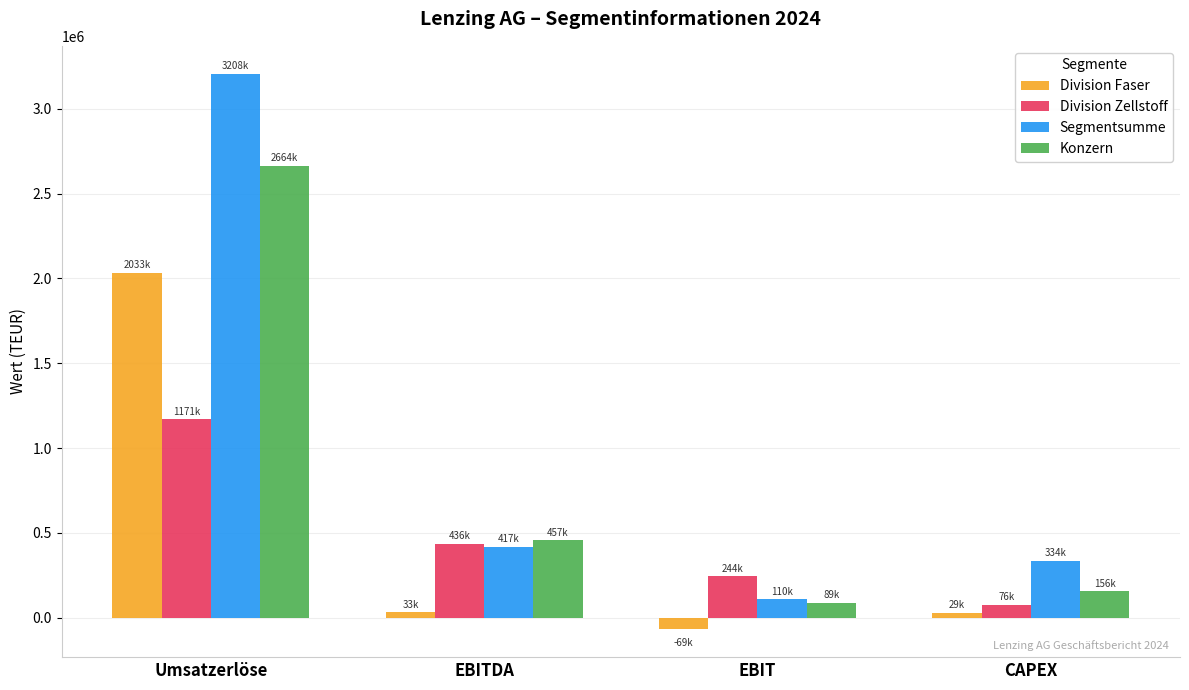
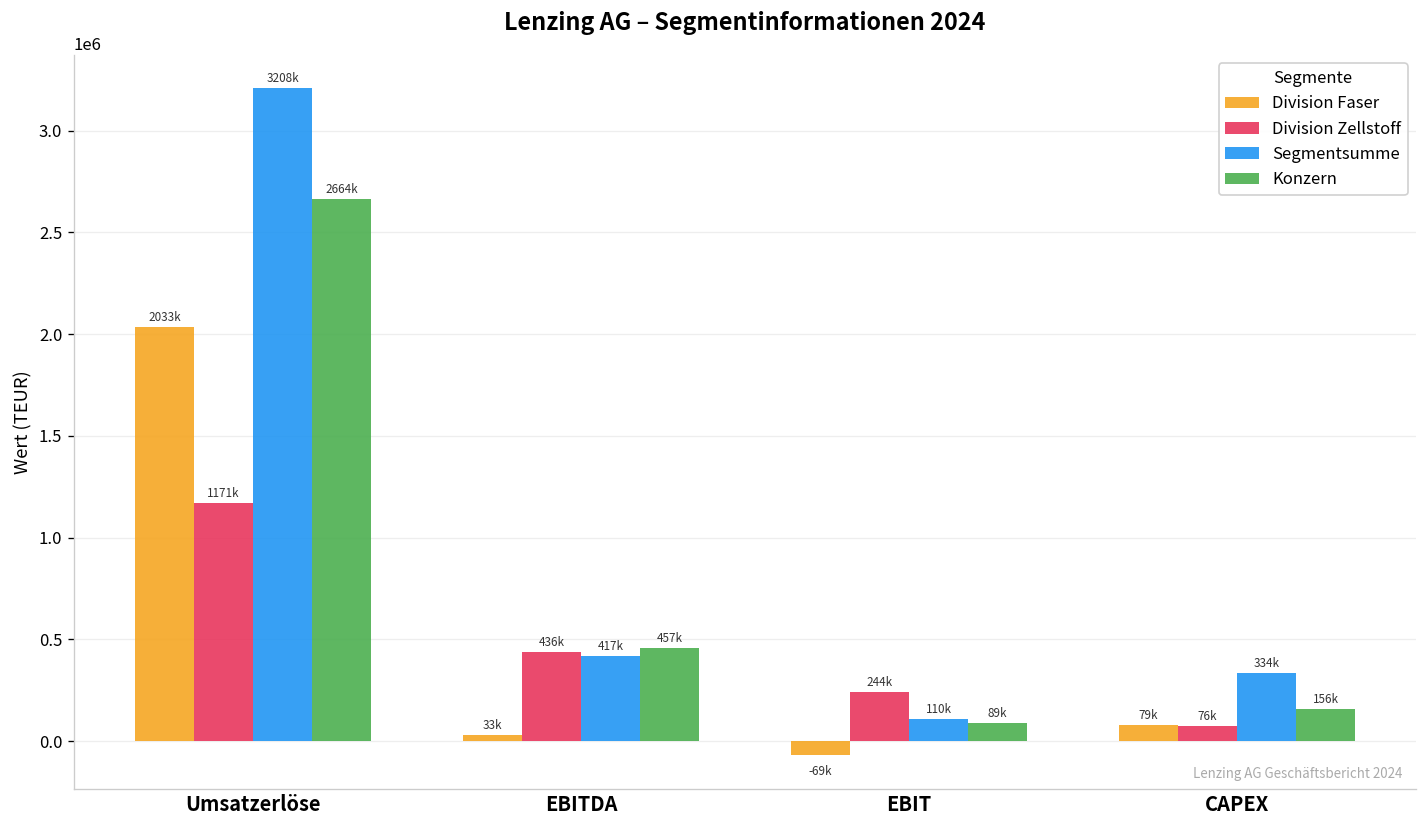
Division Faser, CAPEX: 29k -> 79k
